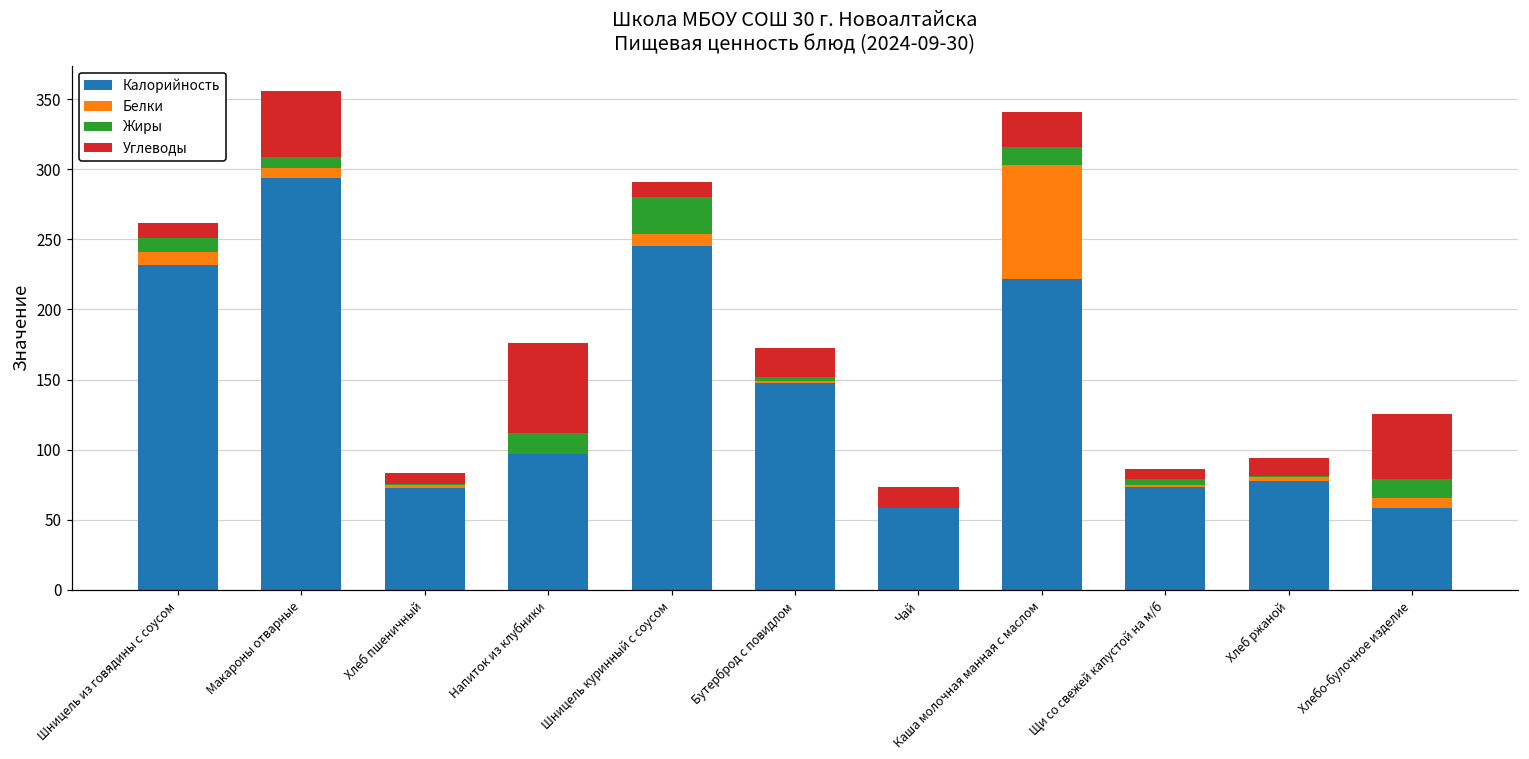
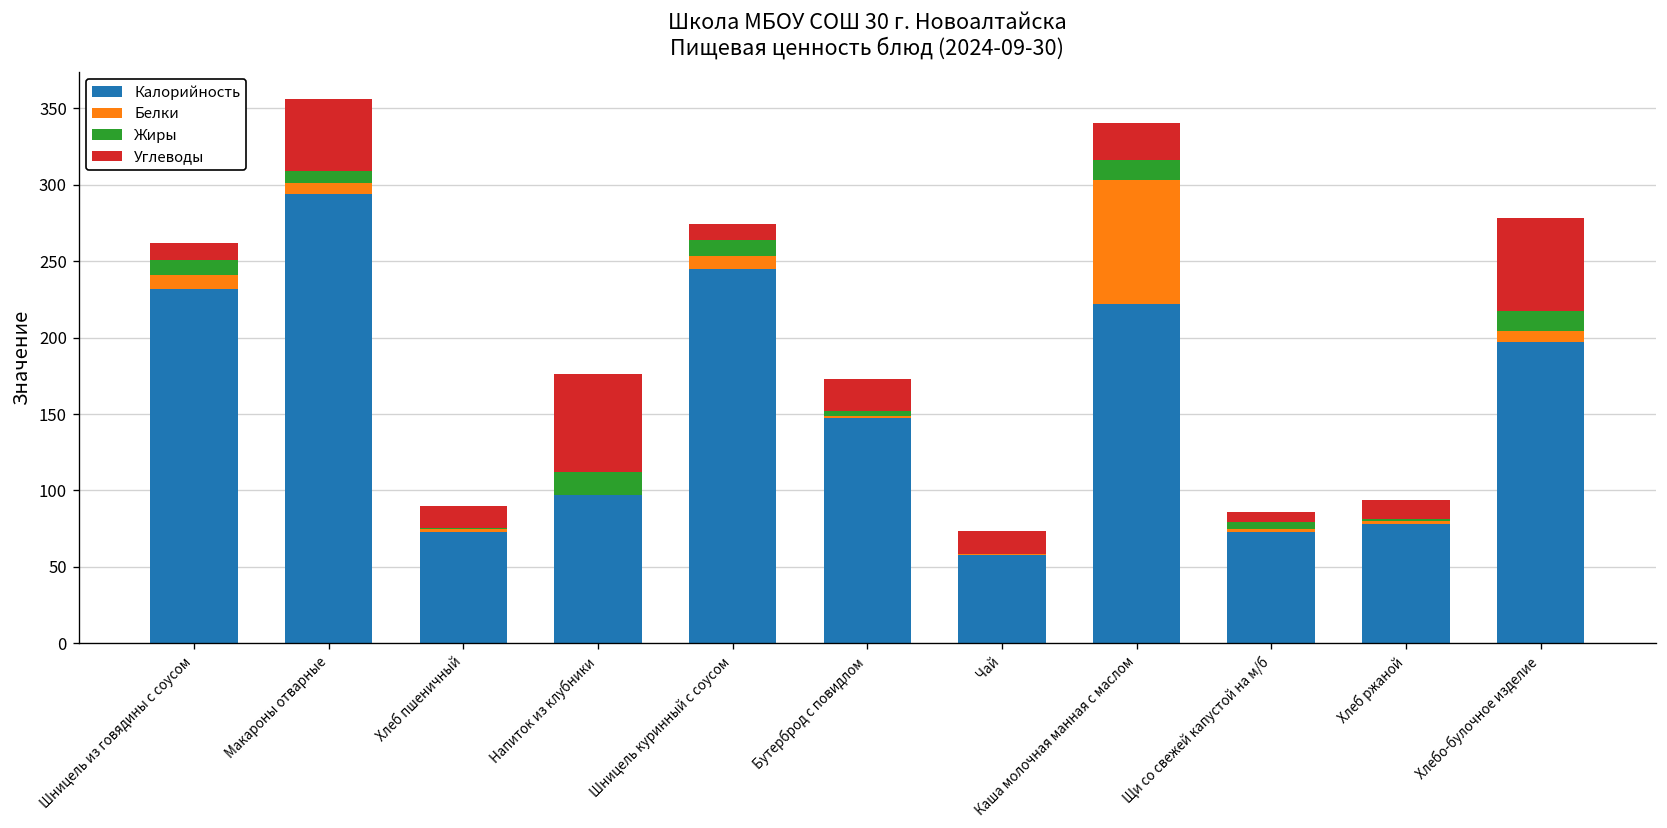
Углеводы, Хлеб пшеничный: 8 -> 15
Жиры, Шницель куринный с соусом: 27 -> 10
Калорийность, Хлебо-булочное изделие: 58 -> 197
Углеводы, Хлебо-булочное изделие: 47 -> 61
